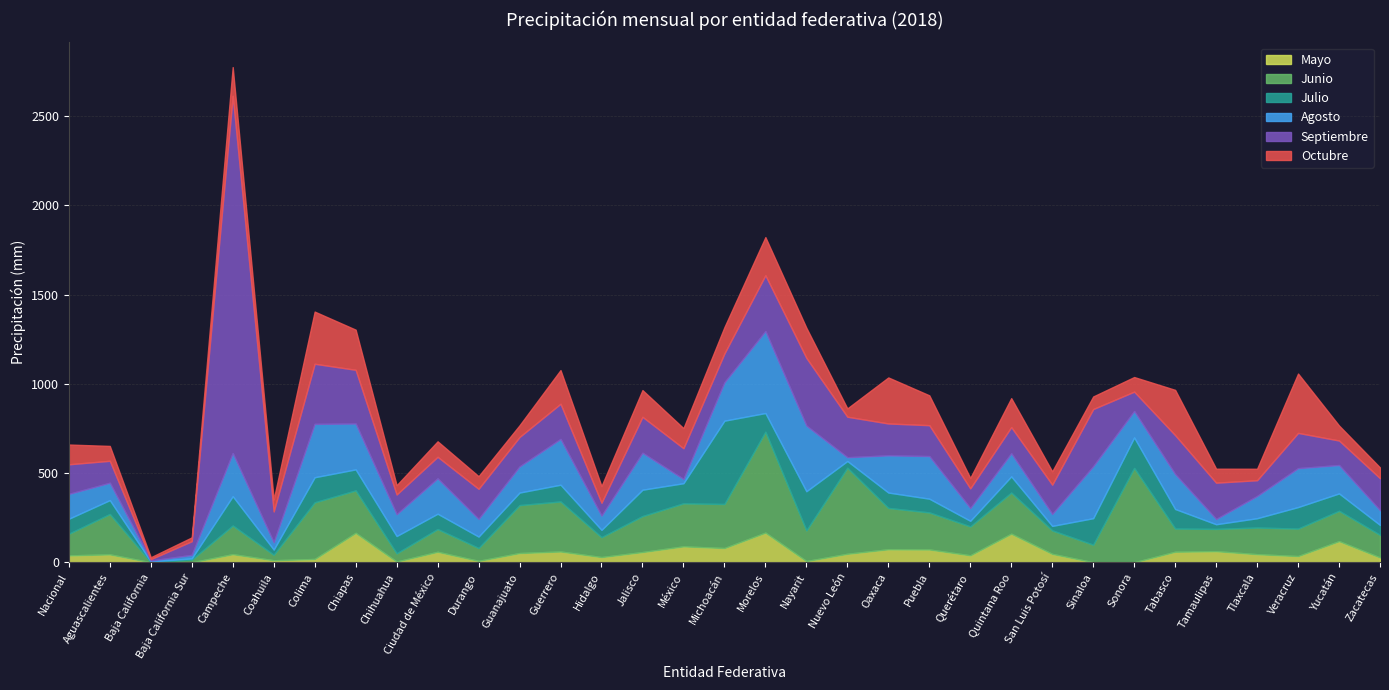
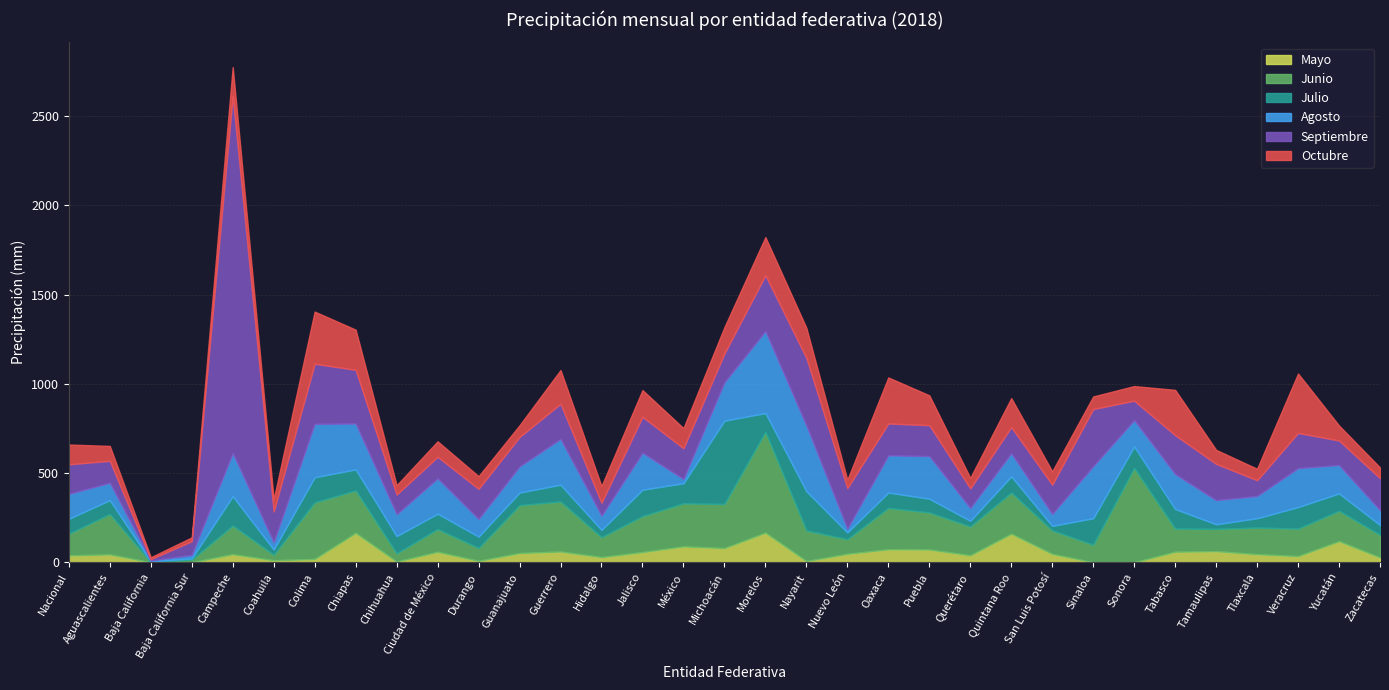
Junio, Nuevo León: 480 -> 80
Julio, Sonora: 170 -> 120
Agosto, Tamaulipas: 30 -> 130
